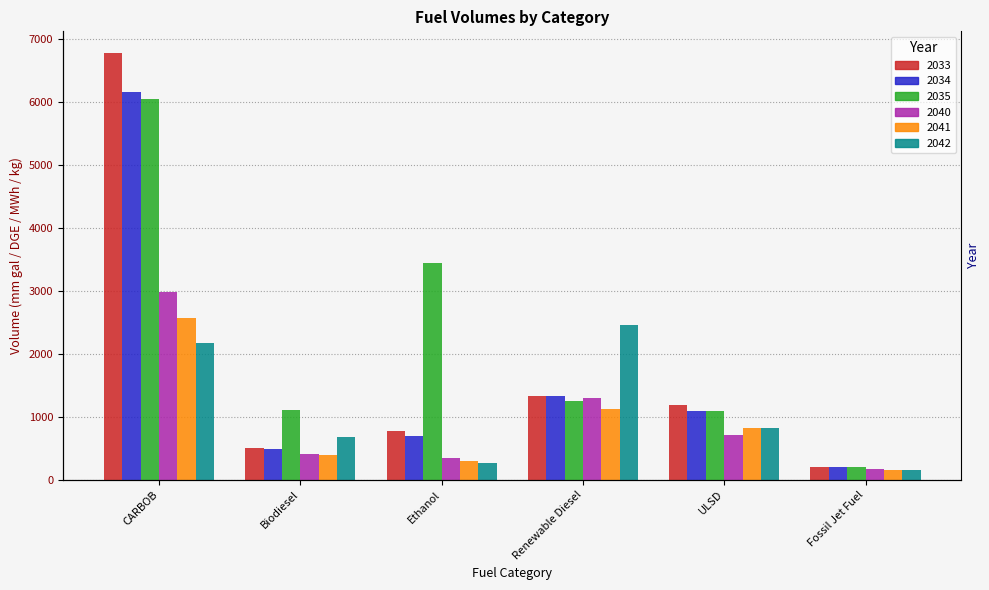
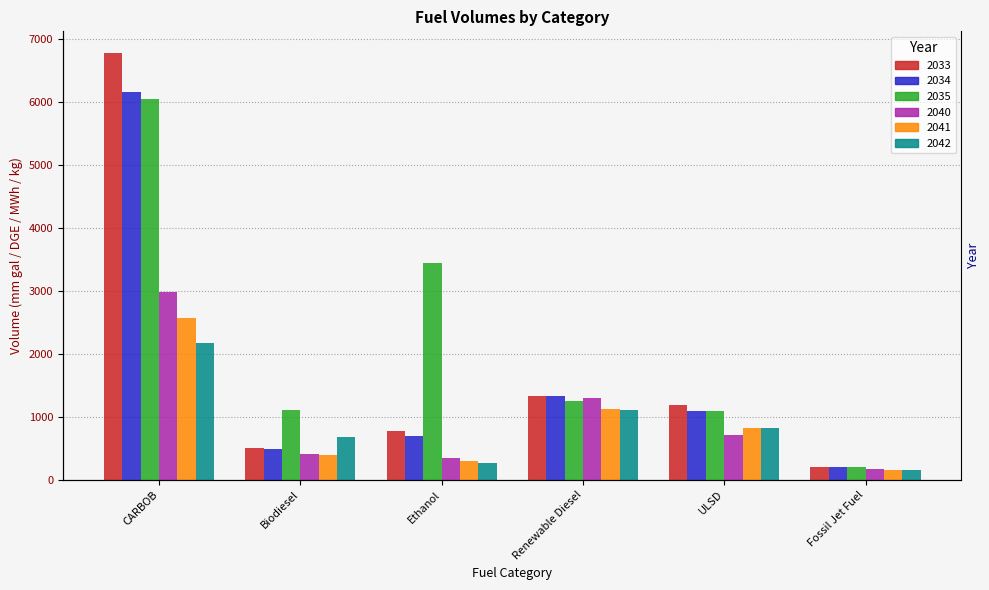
2042, Renewable Diesel: 2500 -> 1100
